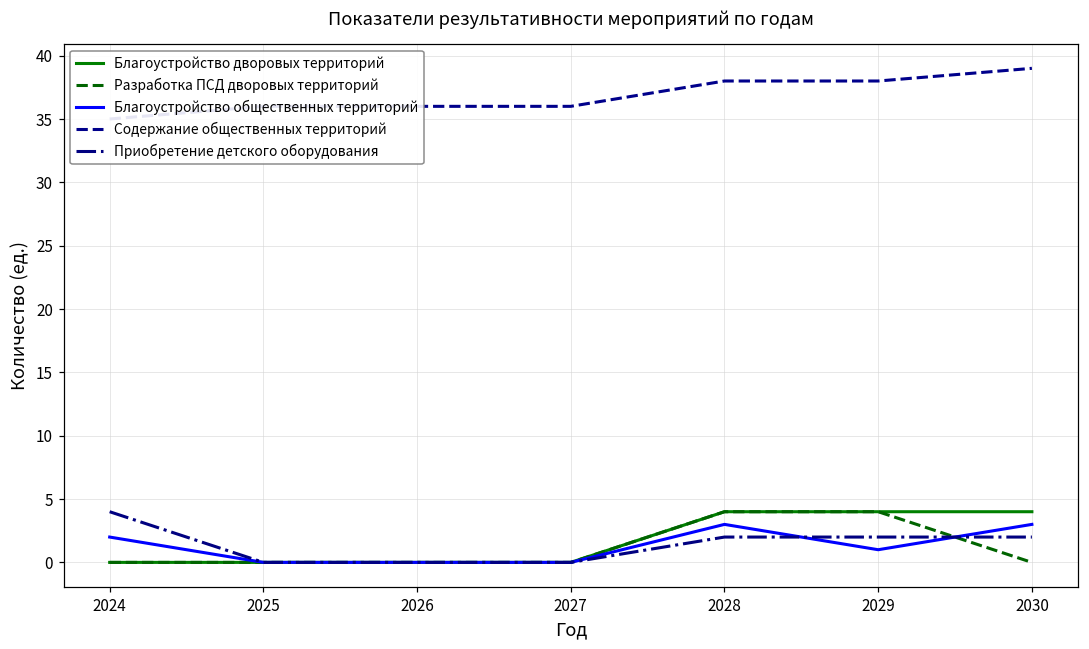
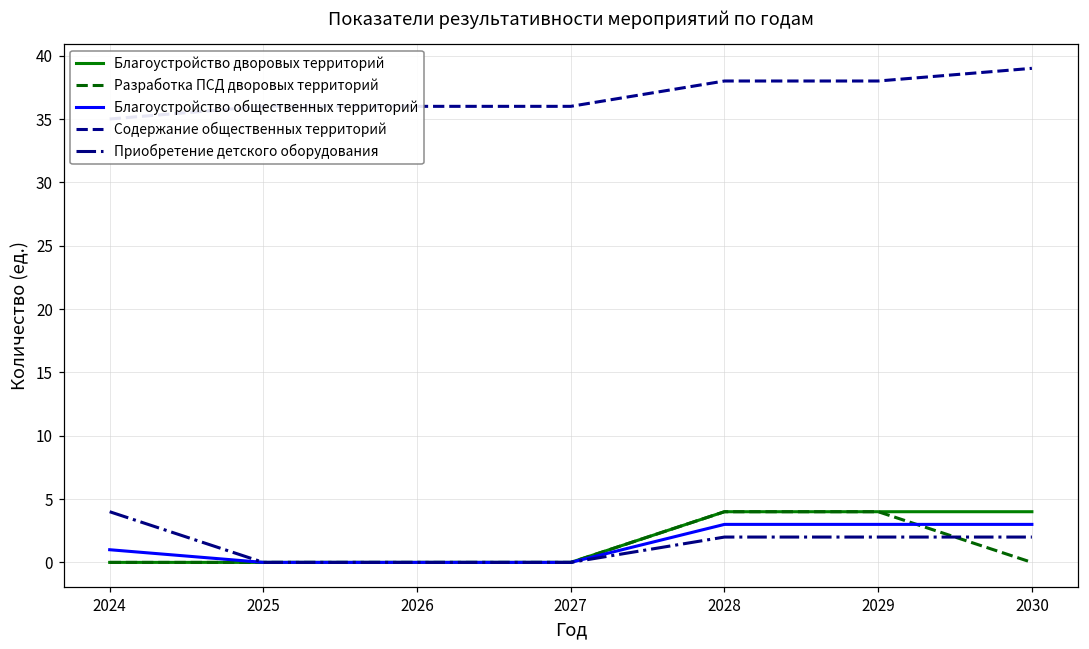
Благоустройство общественных территорий, 2024: 2 -> 1
Благоустройство общественных территорий, 2029: 1 -> 3
